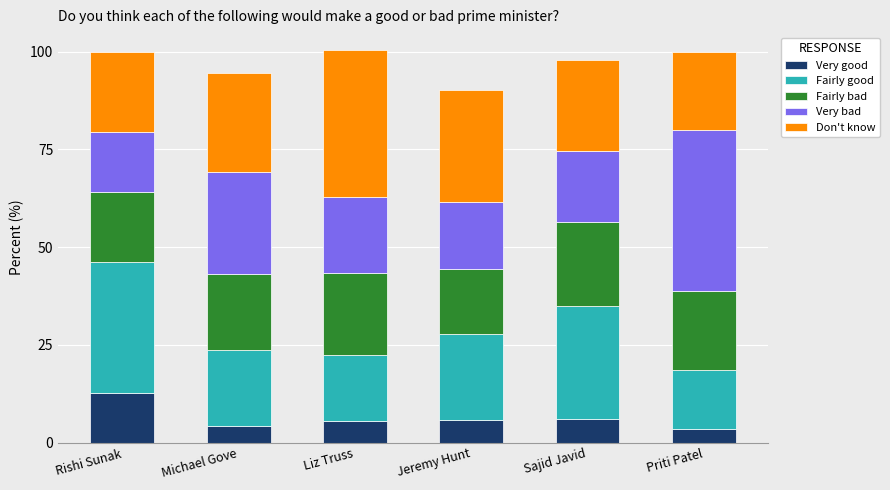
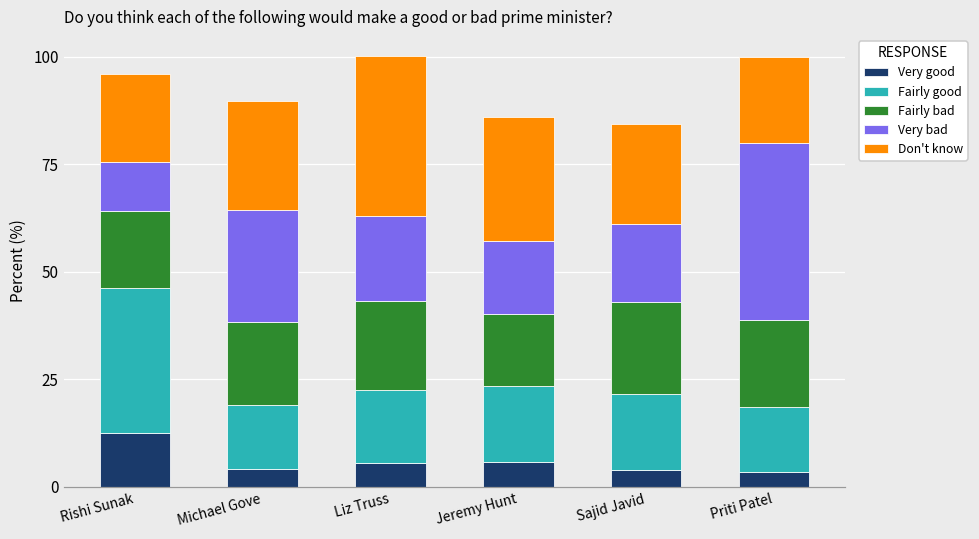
Very bad, Rishi Sunak: 15 -> 11
Fairly good, Michael Gove: 20 -> 15
Fairly good, Jeremy Hunt: 22 -> 18
Very good, Sajid Javid: 6 -> 4
Fairly good, Sajid Javid: 29 -> 18
